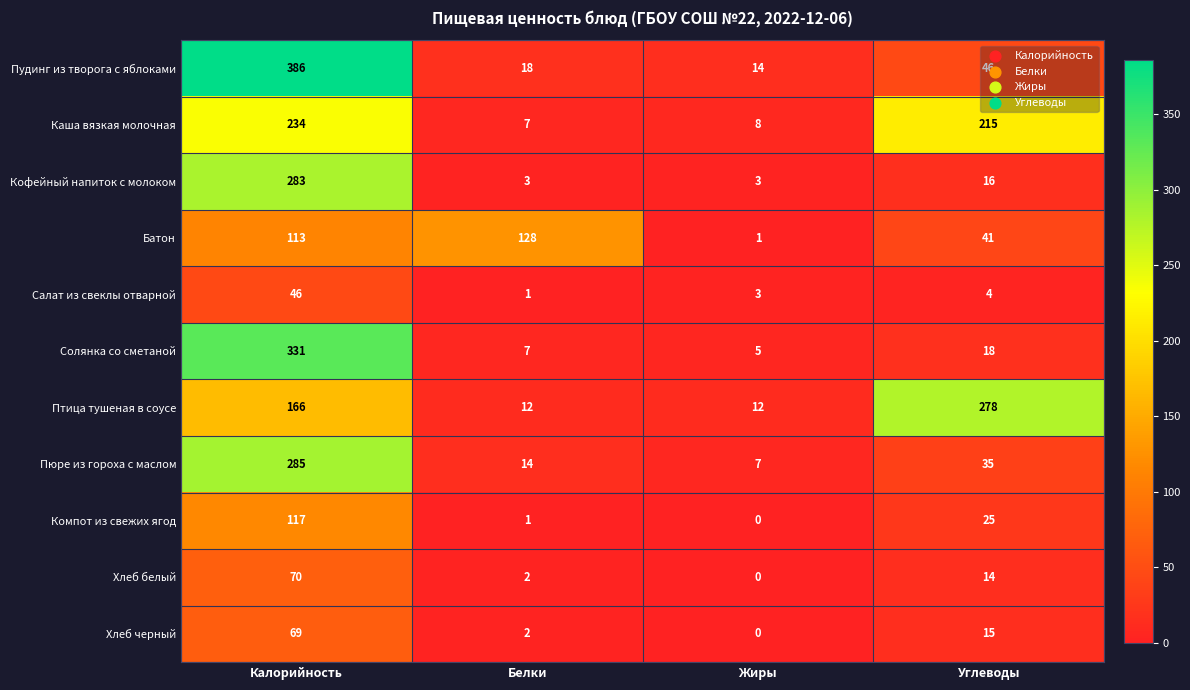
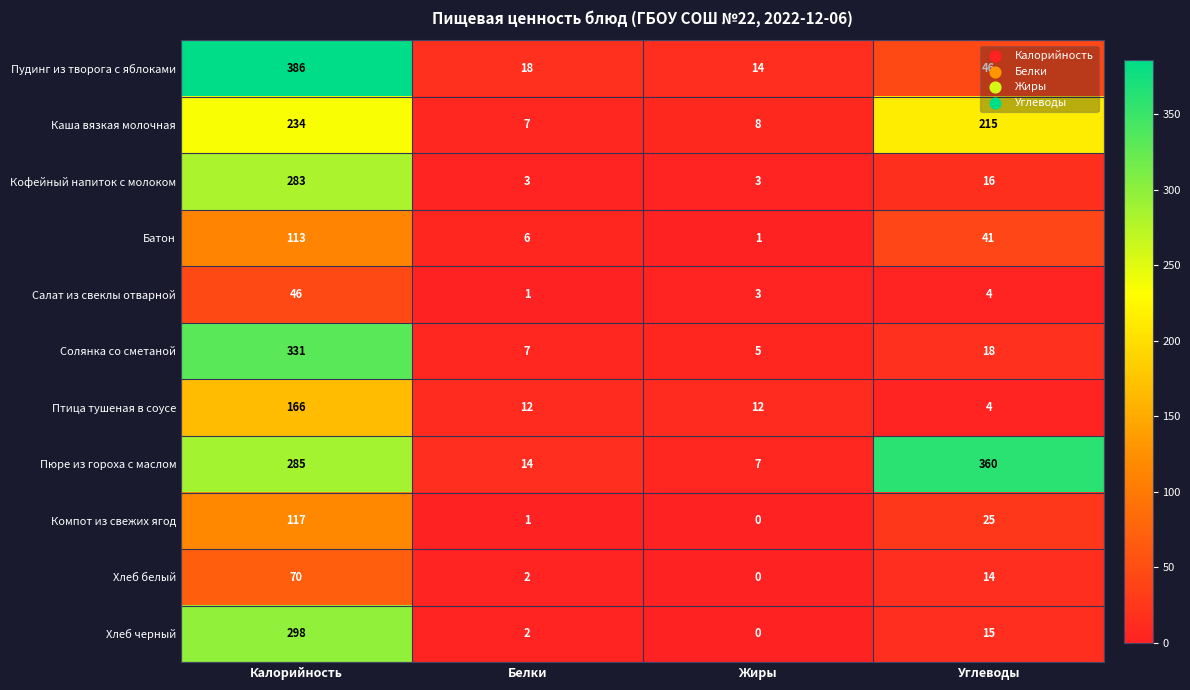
Батон, Белки: 128 -> 6
Птица тушеная в соусе, Углеводы: 278 -> 4
Пюре из гороха с маслом, Углеводы: 35 -> 360
Хлеб черный, Калорийность: 69 -> 298
